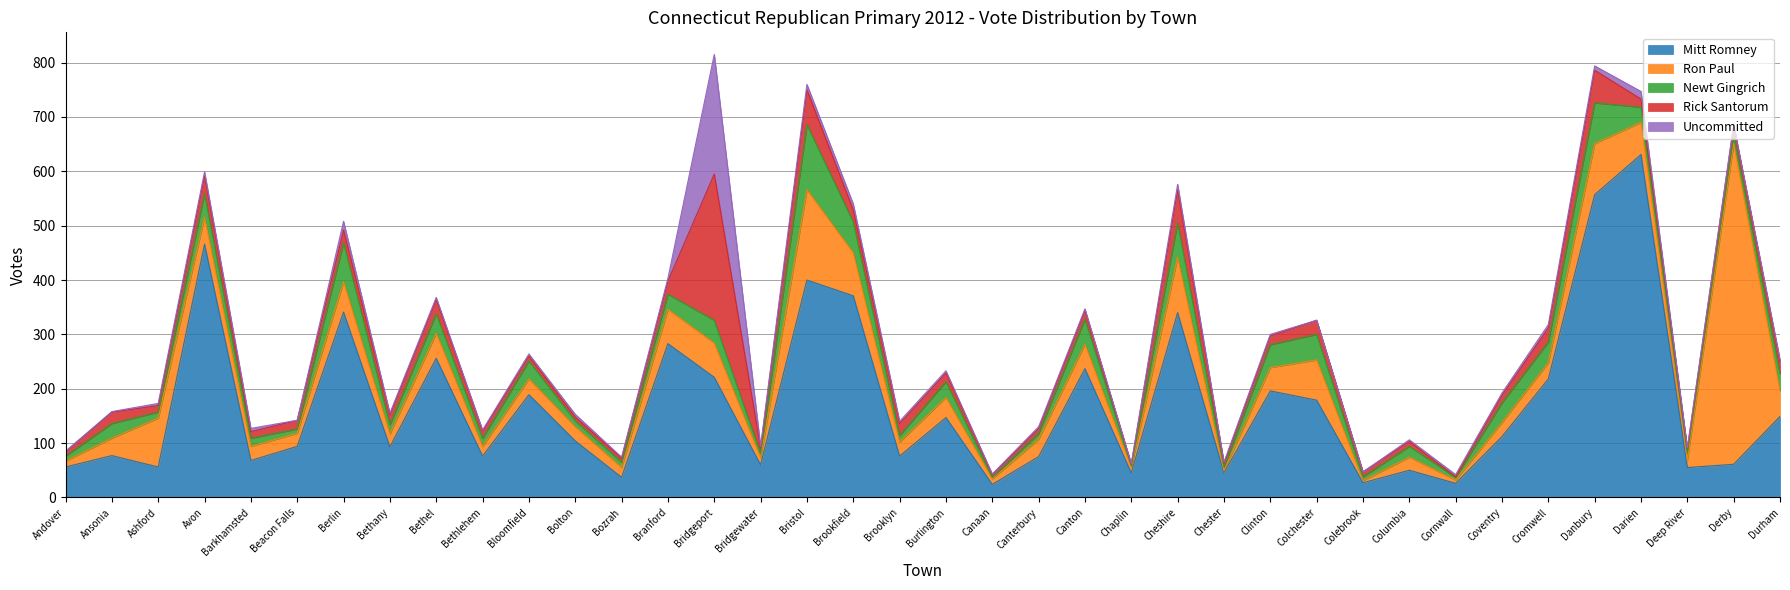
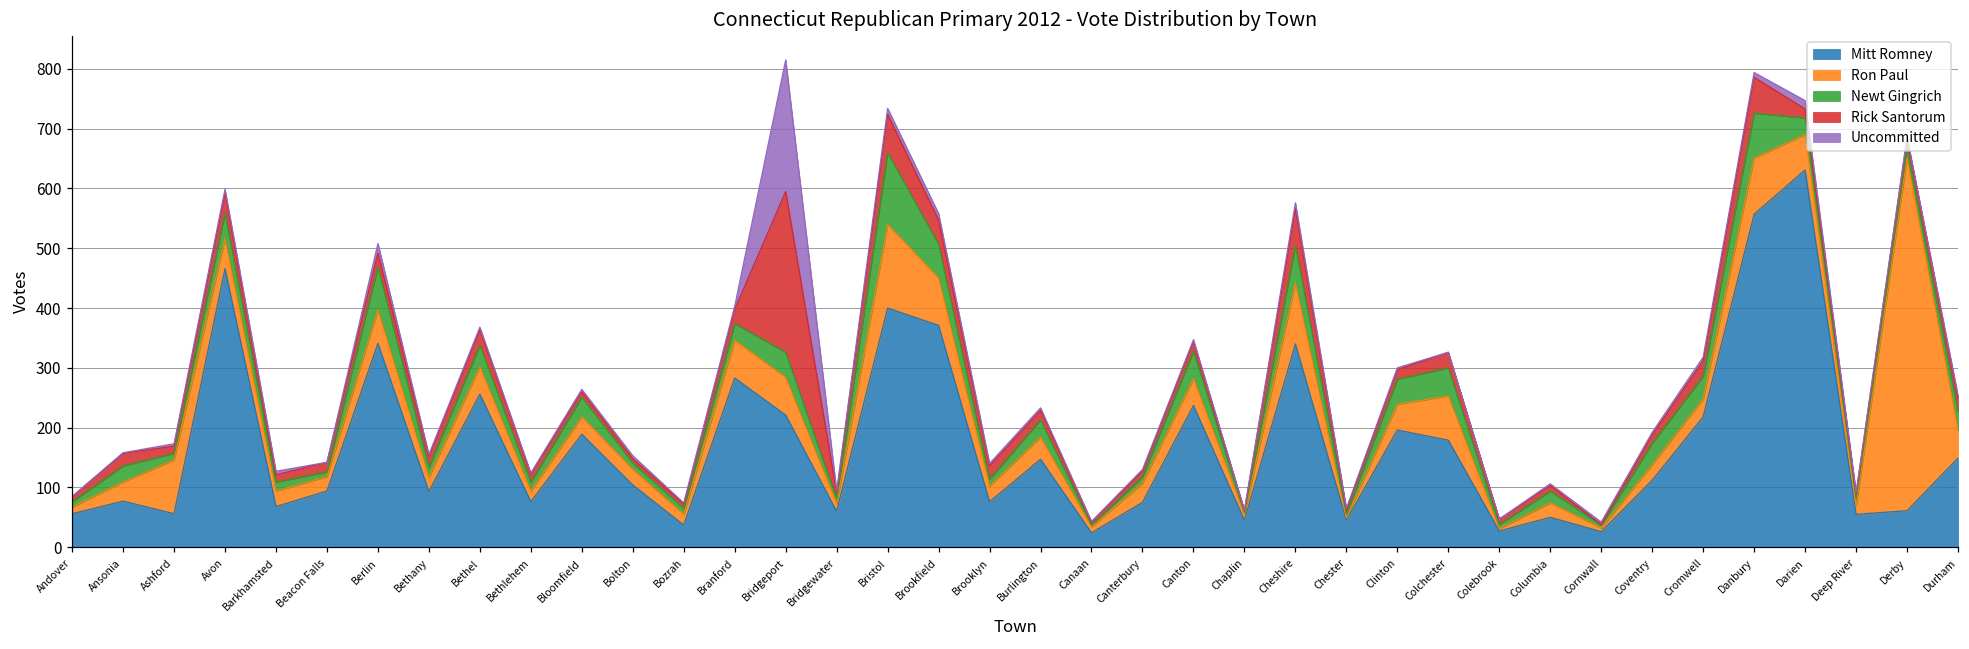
Ron Paul, Bristol: 170 -> 140
Rick Santorum, Brookfield: 20 -> 40
